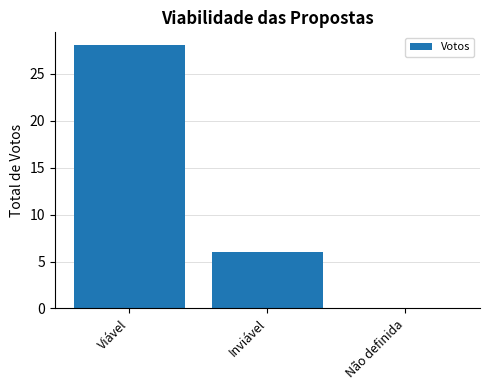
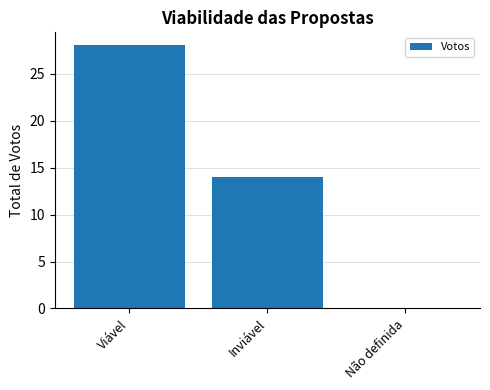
Inviável: 6 -> 14
